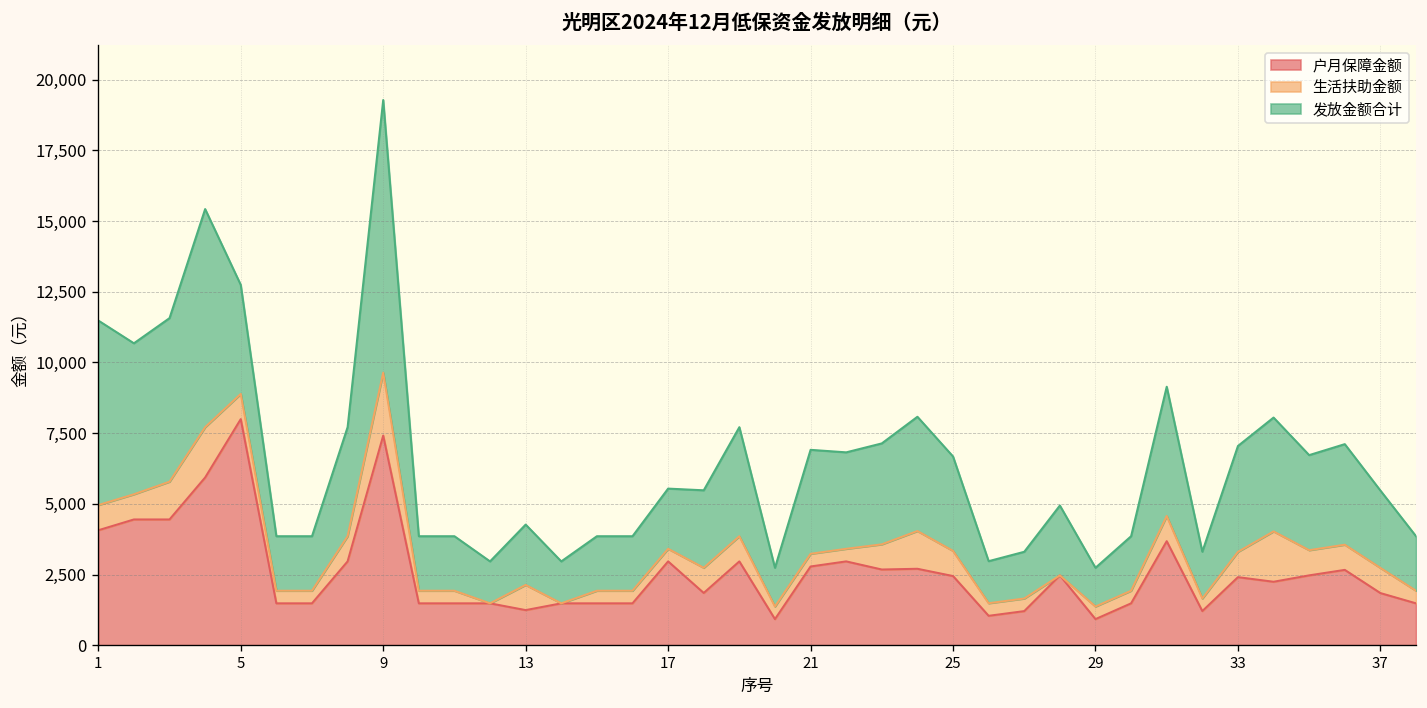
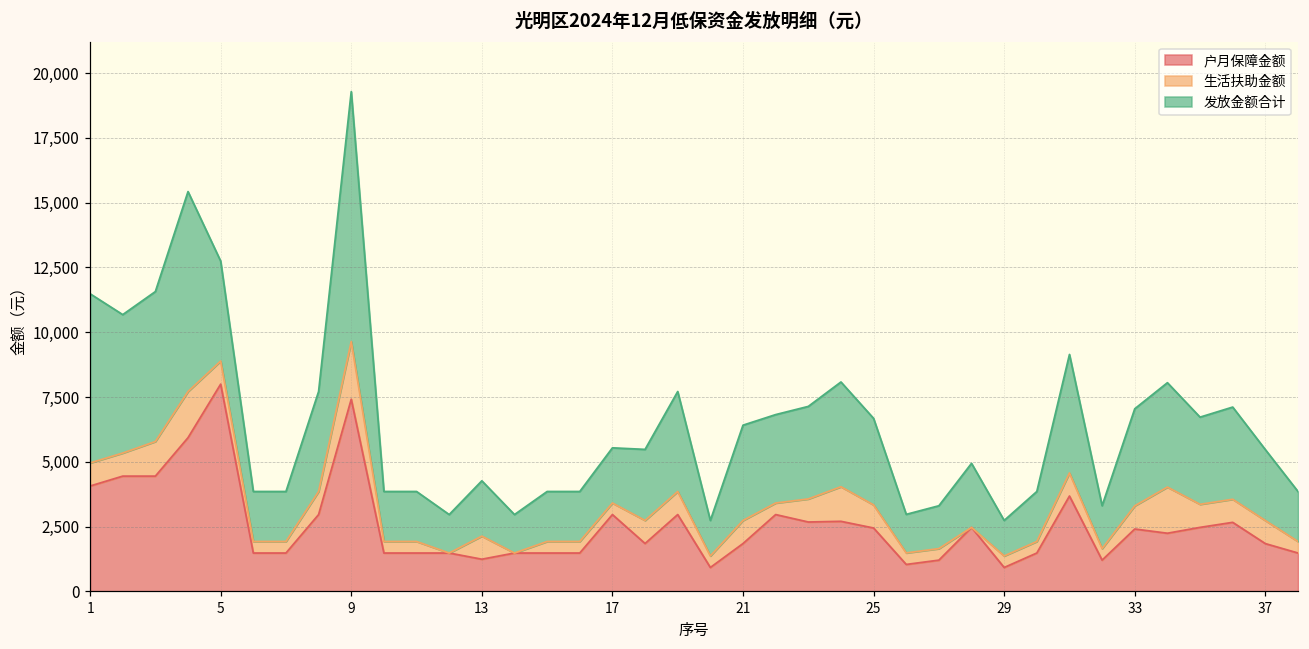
户月保障金额, 21: 2,800 -> 1,800
生活扶助金额, 21: 400 -> 900
